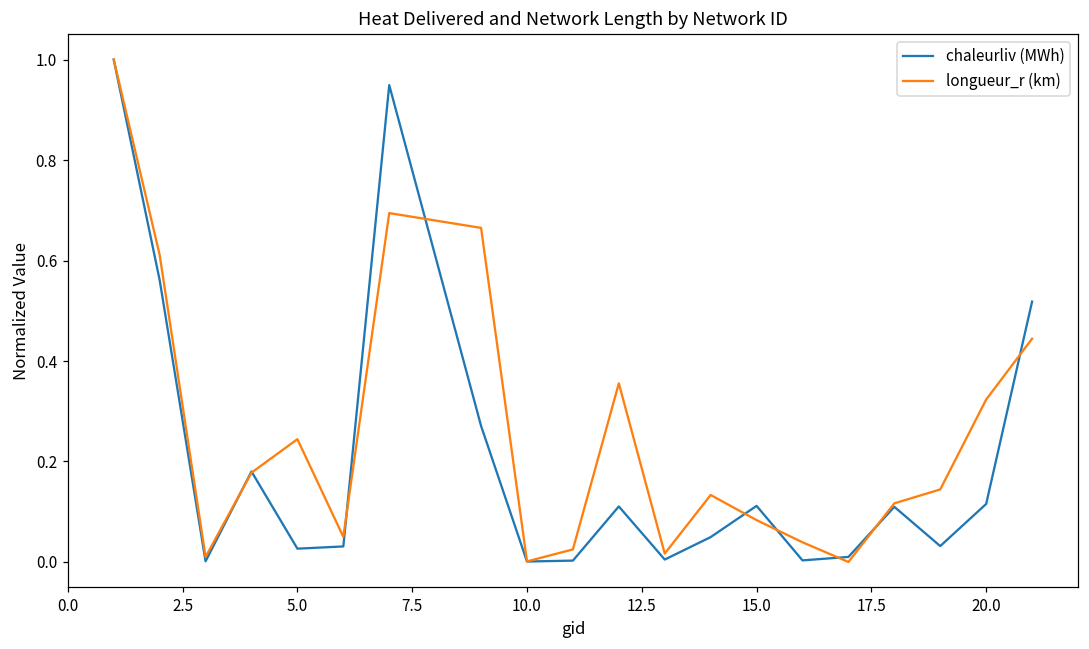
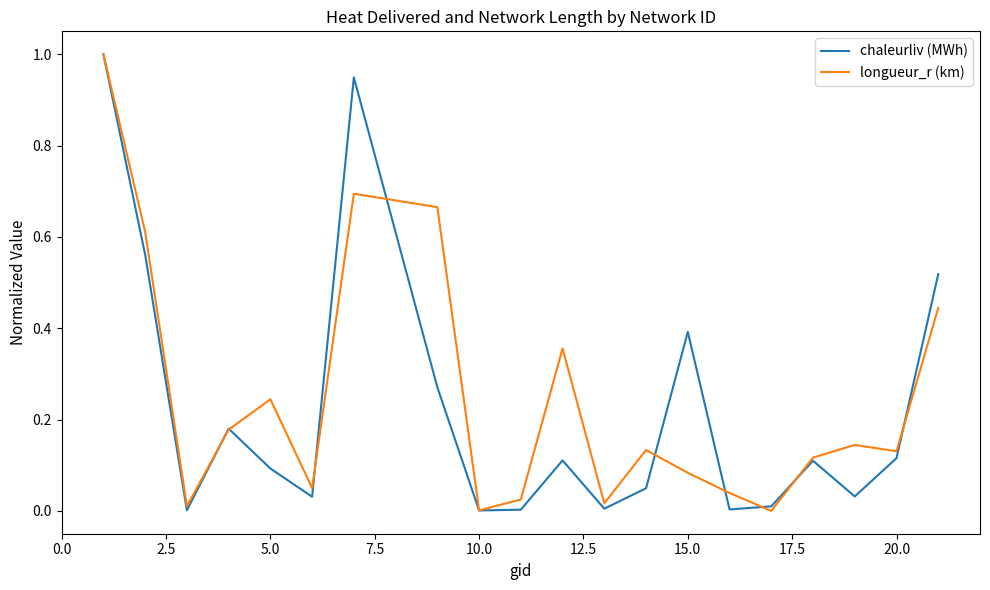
chaleurliv (MWh), 5.0: 0.03 -> 0.09
chaleurliv (MWh), 15.0: 0.11 -> 0.39
longueur_r (km), 20.0: 0.32 -> 0.13
